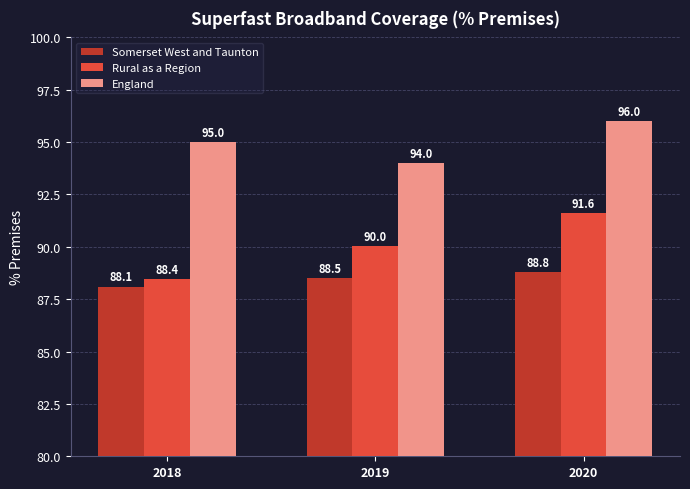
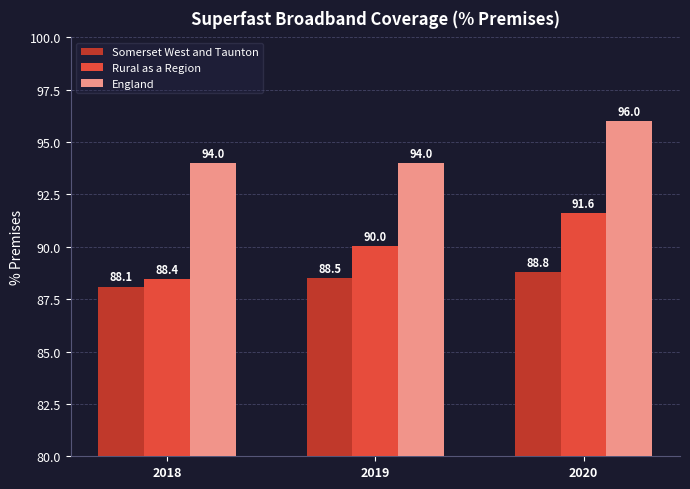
England, 2018: 95.0 -> 94.0
